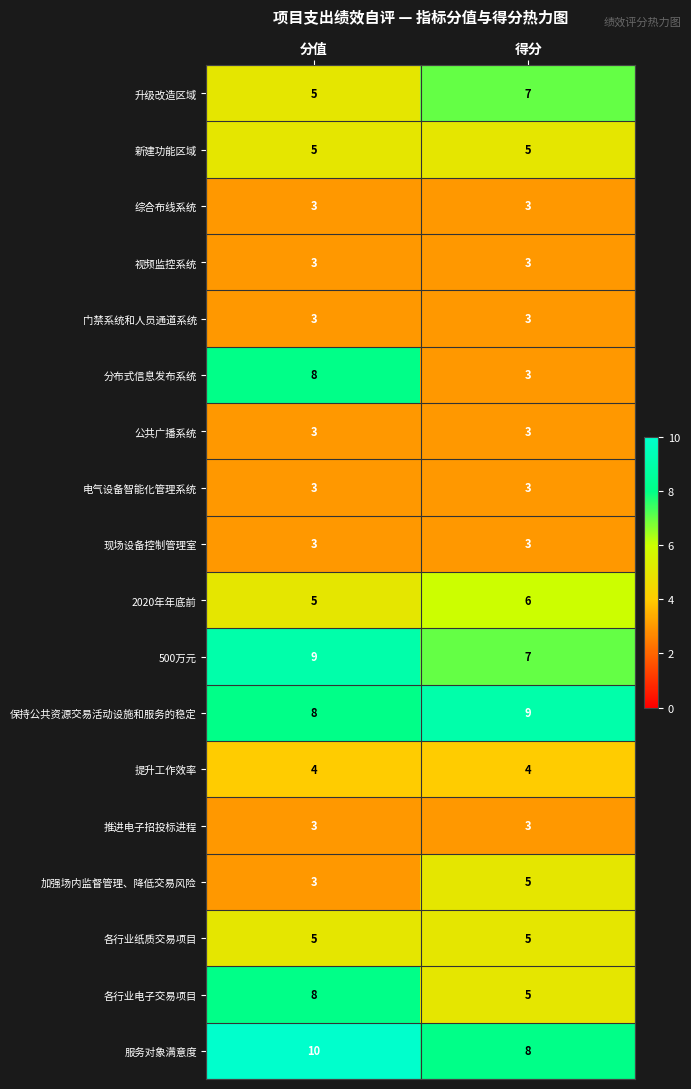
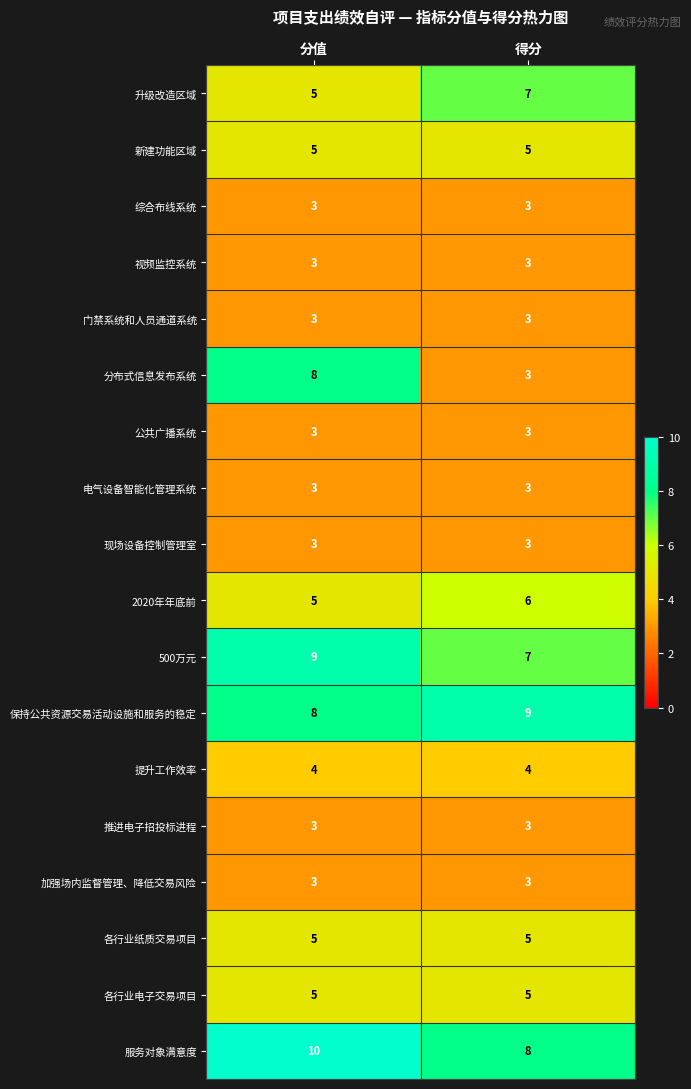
加强场内监督管理、降低交易风险, 得分: 5 -> 3
各行业电子交易项目, 分值: 8 -> 5
